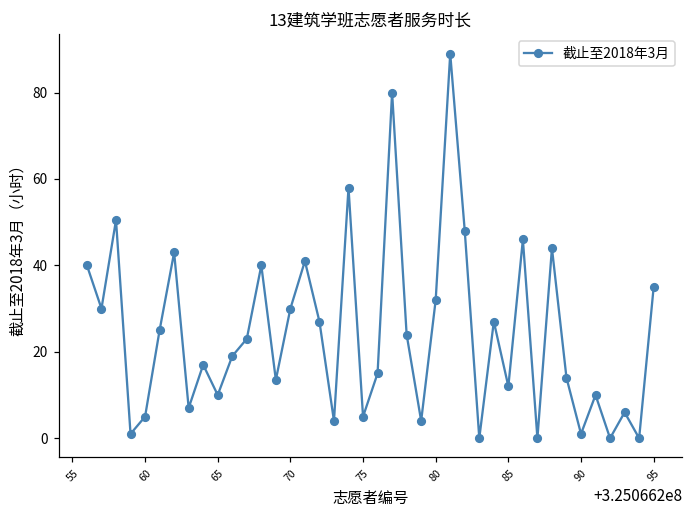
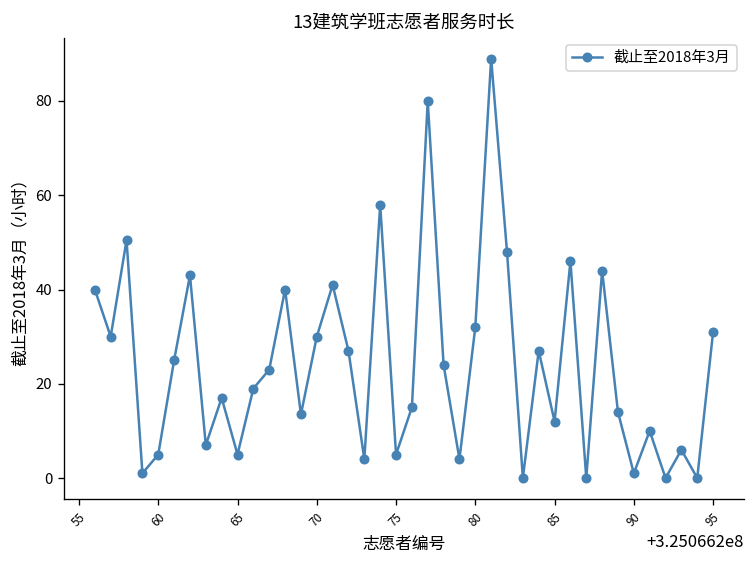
65: 10 -> 5
95: 35 -> 31
